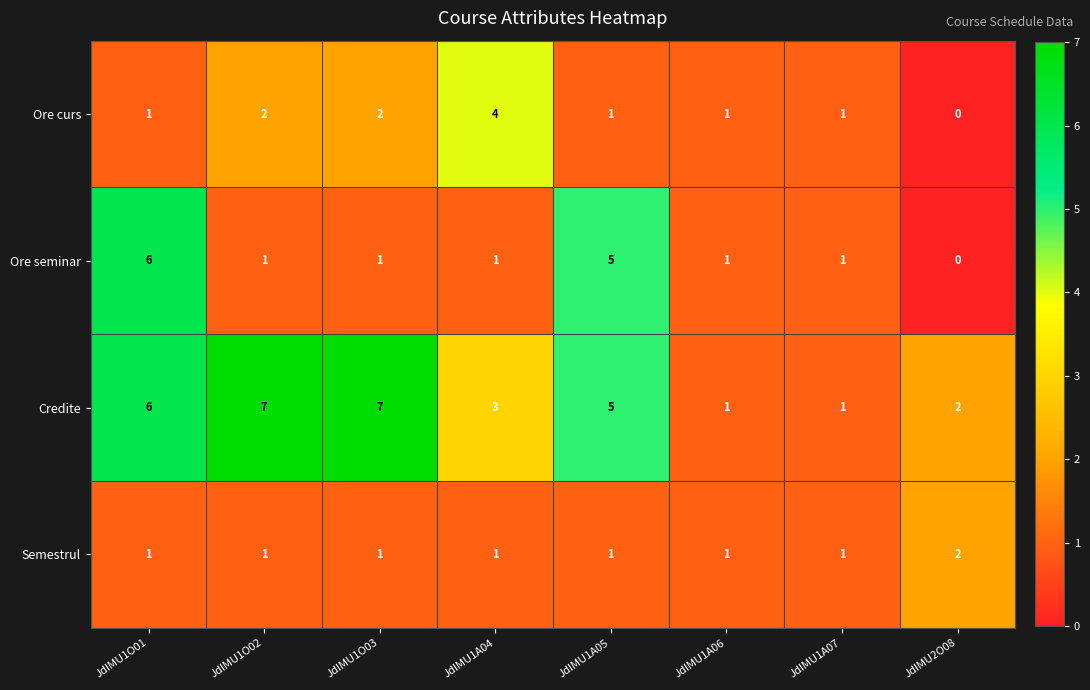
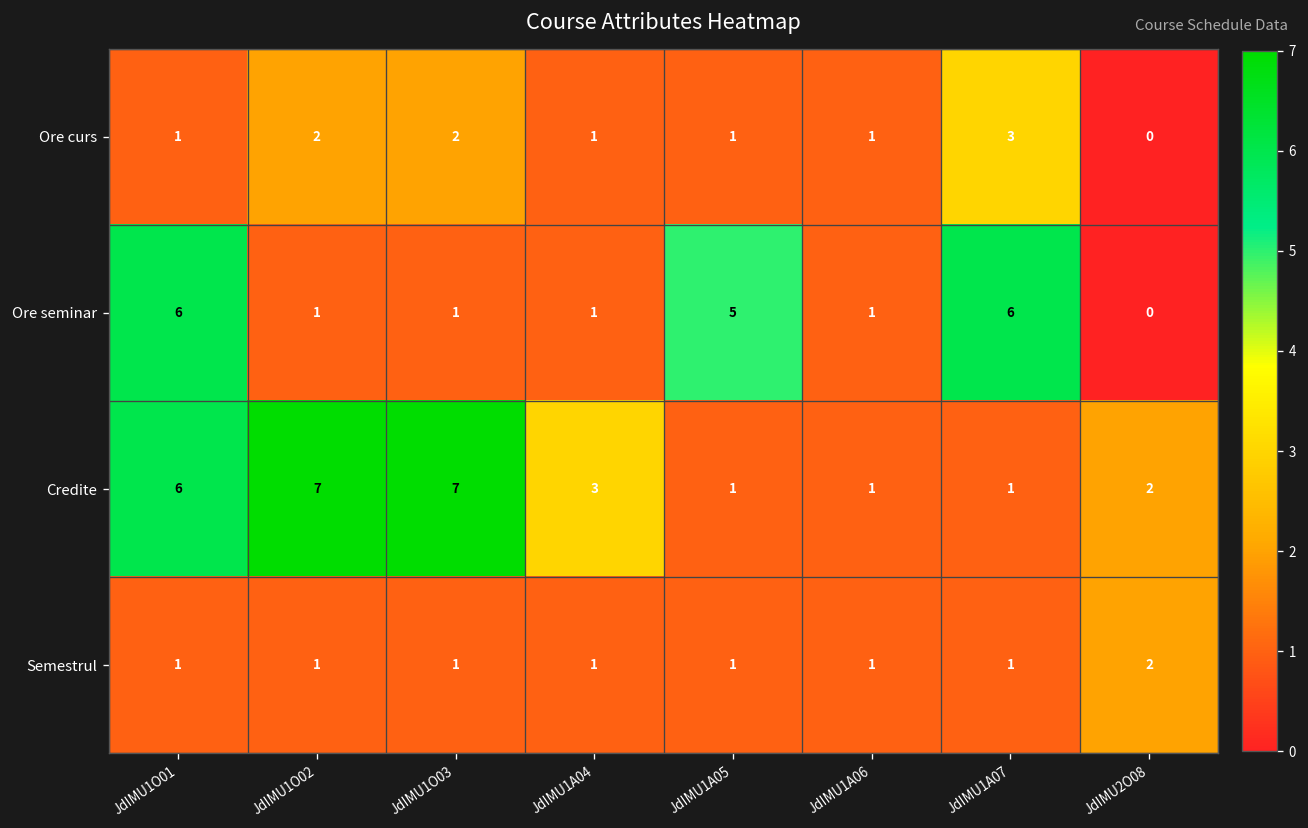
Ore curs, JdIMU1A04: 4 -> 1
Ore curs, JdIMU1A07: 1 -> 3
Ore seminar, JdIMU1A07: 1 -> 6
Credite, JdIMU1A05: 5 -> 1
